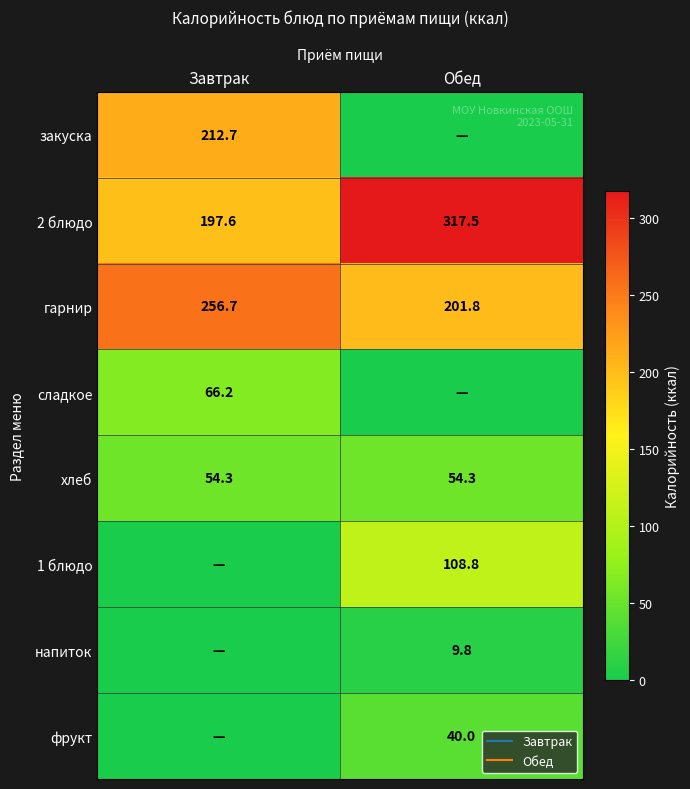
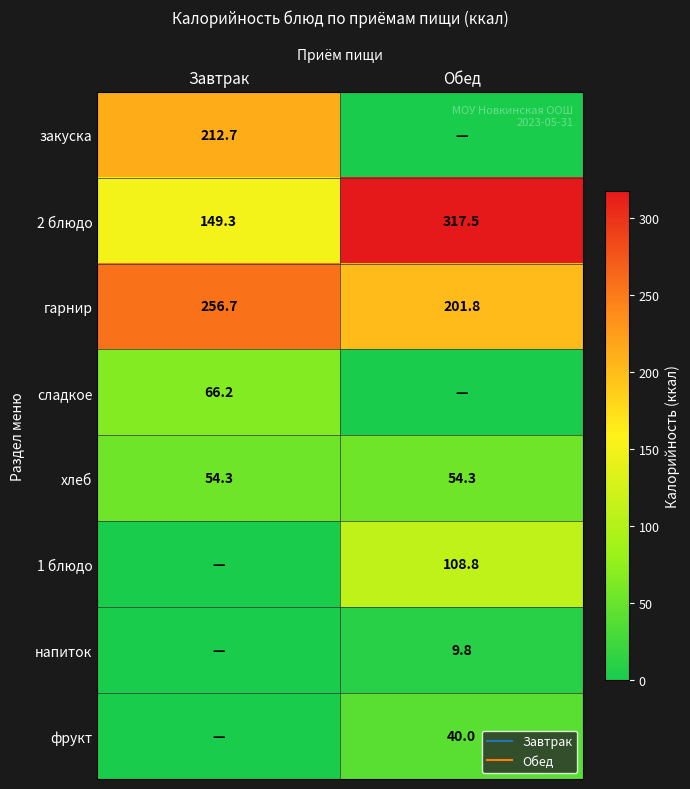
2 блюдо, Завтрак: 197.6 -> 149.3
